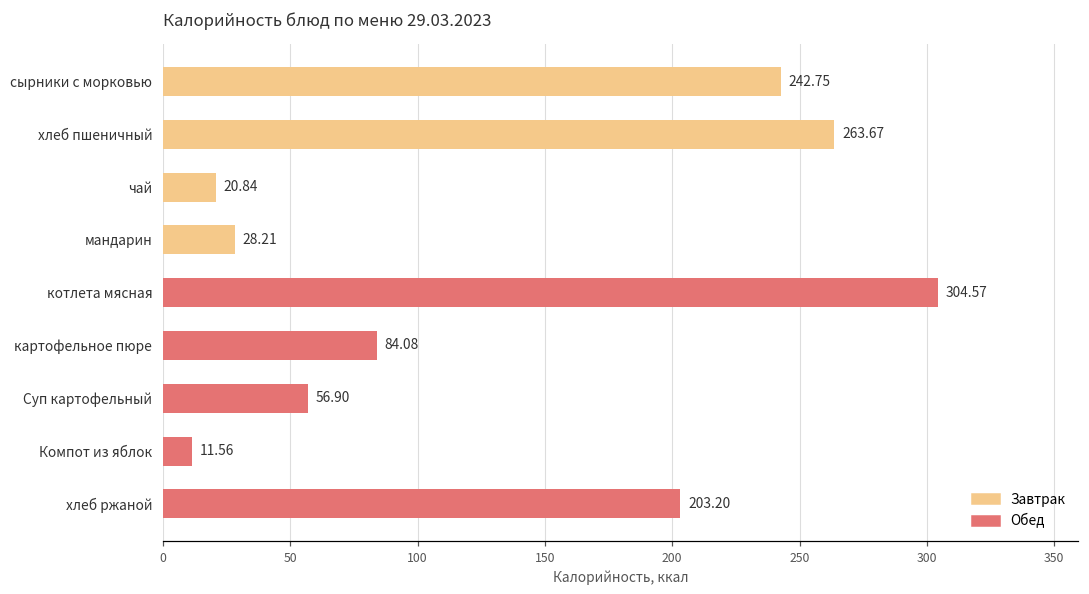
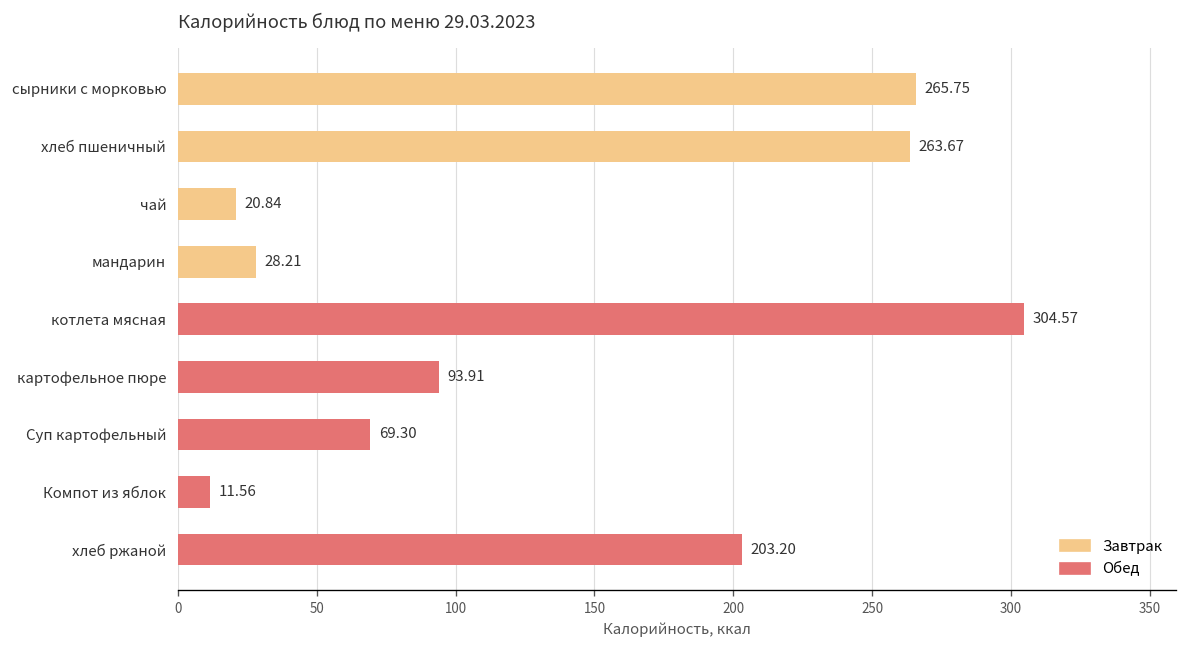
сырники с морковью: 242.75 -> 265.75
картофельное пюре: 84.08 -> 93.91
Суп картофельный: 56.90 -> 69.30
